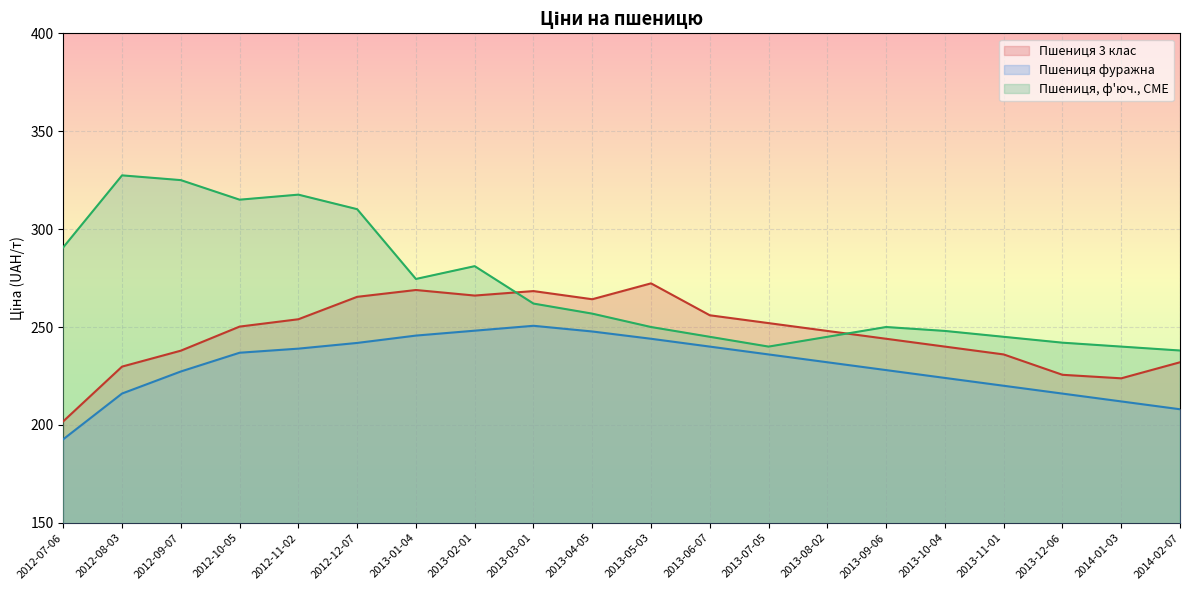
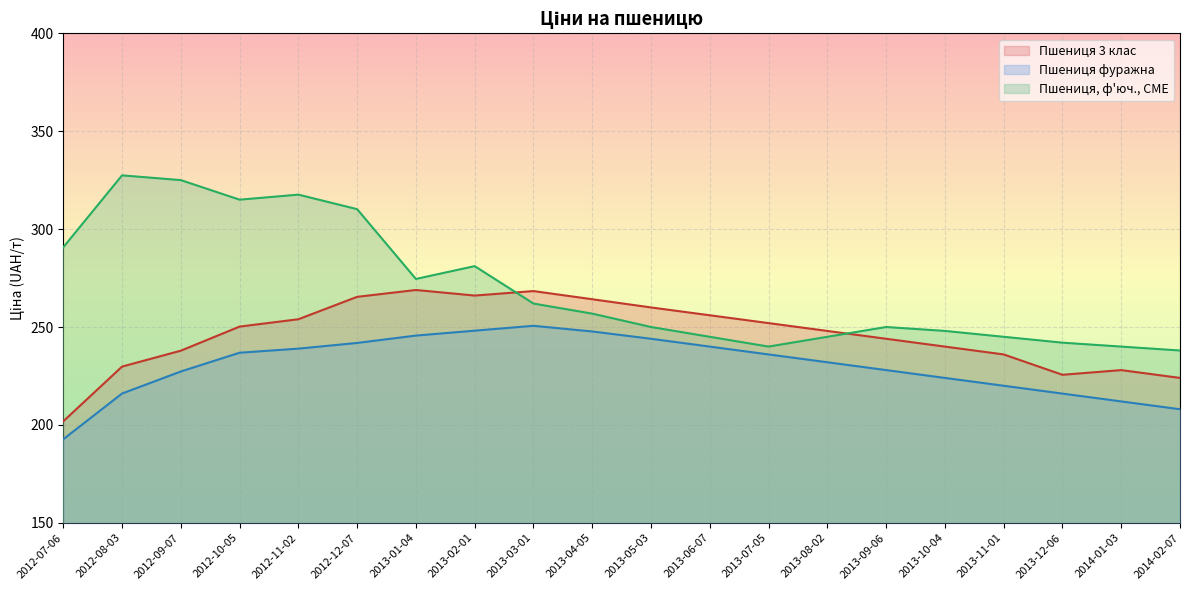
Пшениця 3 клас, 2013-05-03: 272 -> 260
Пшениця 3 клас, 2014-01-03: 224 -> 228
Пшениця 3 клас, 2014-02-07: 232 -> 224
